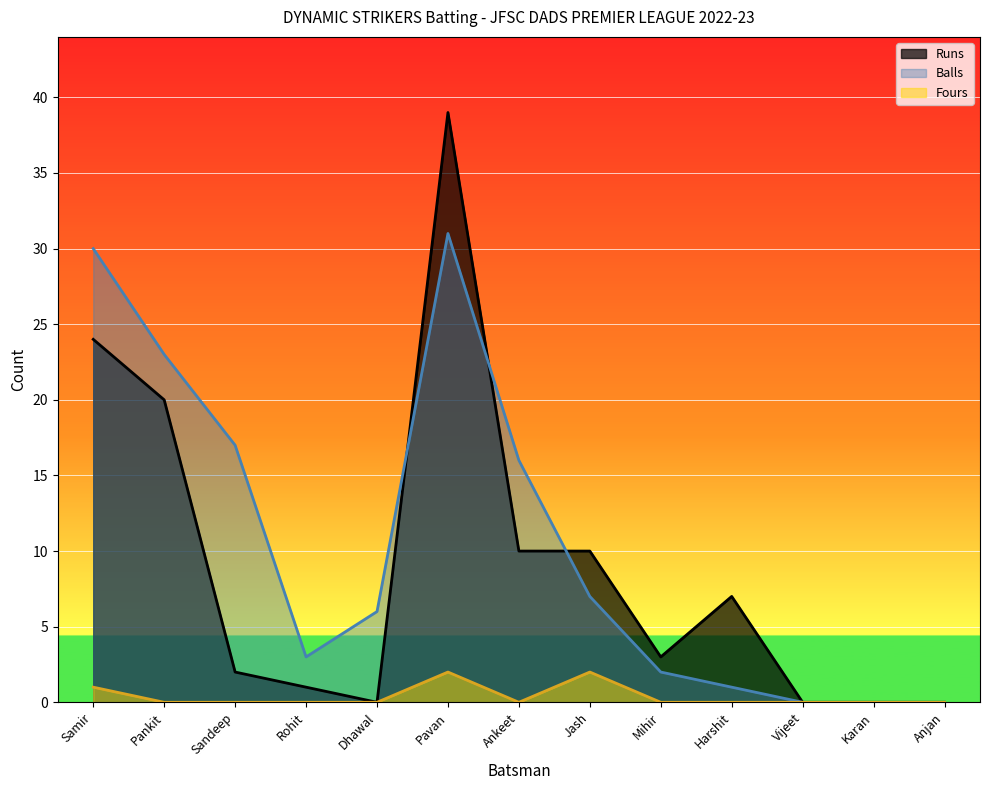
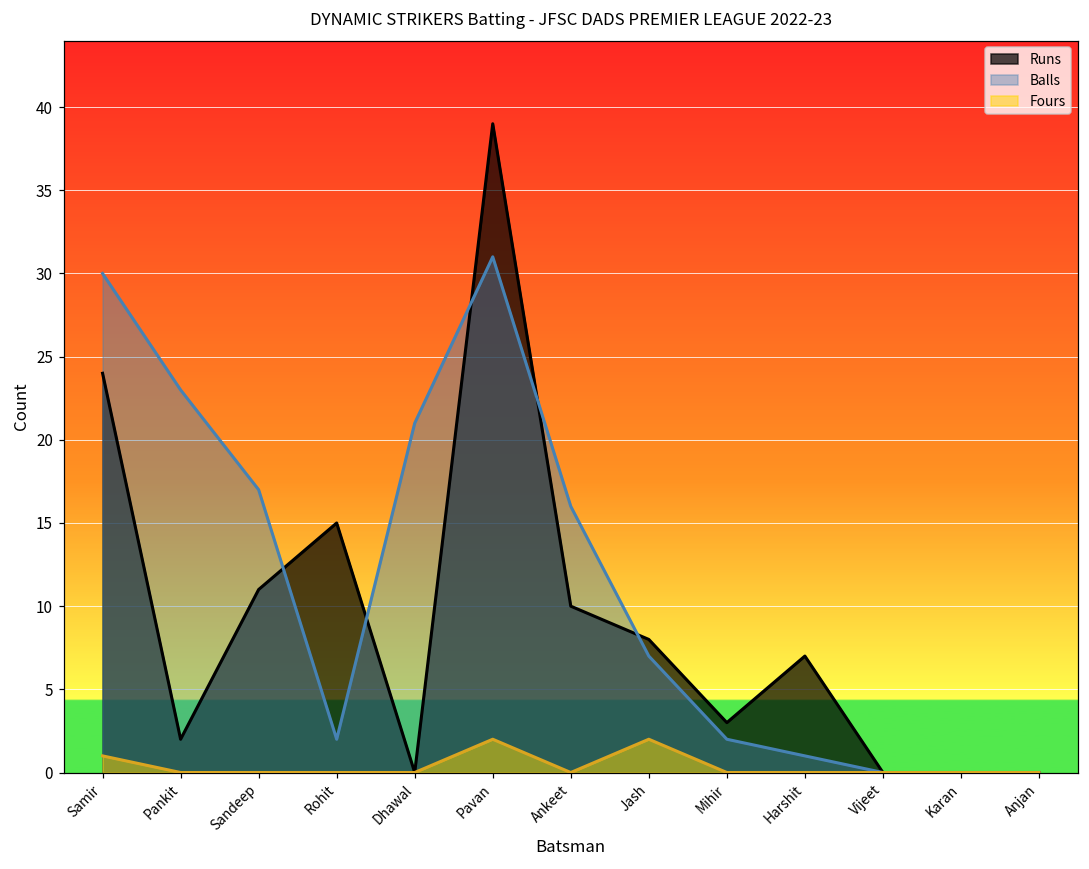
Runs, Pankit: 20 -> 2
Runs, Sandeep: 2 -> 11
Runs, Rohit: 1 -> 15
Balls, Rohit: 3 -> 2
Balls, Dhawal: 6 -> 21
Runs, Jash: 10 -> 8
